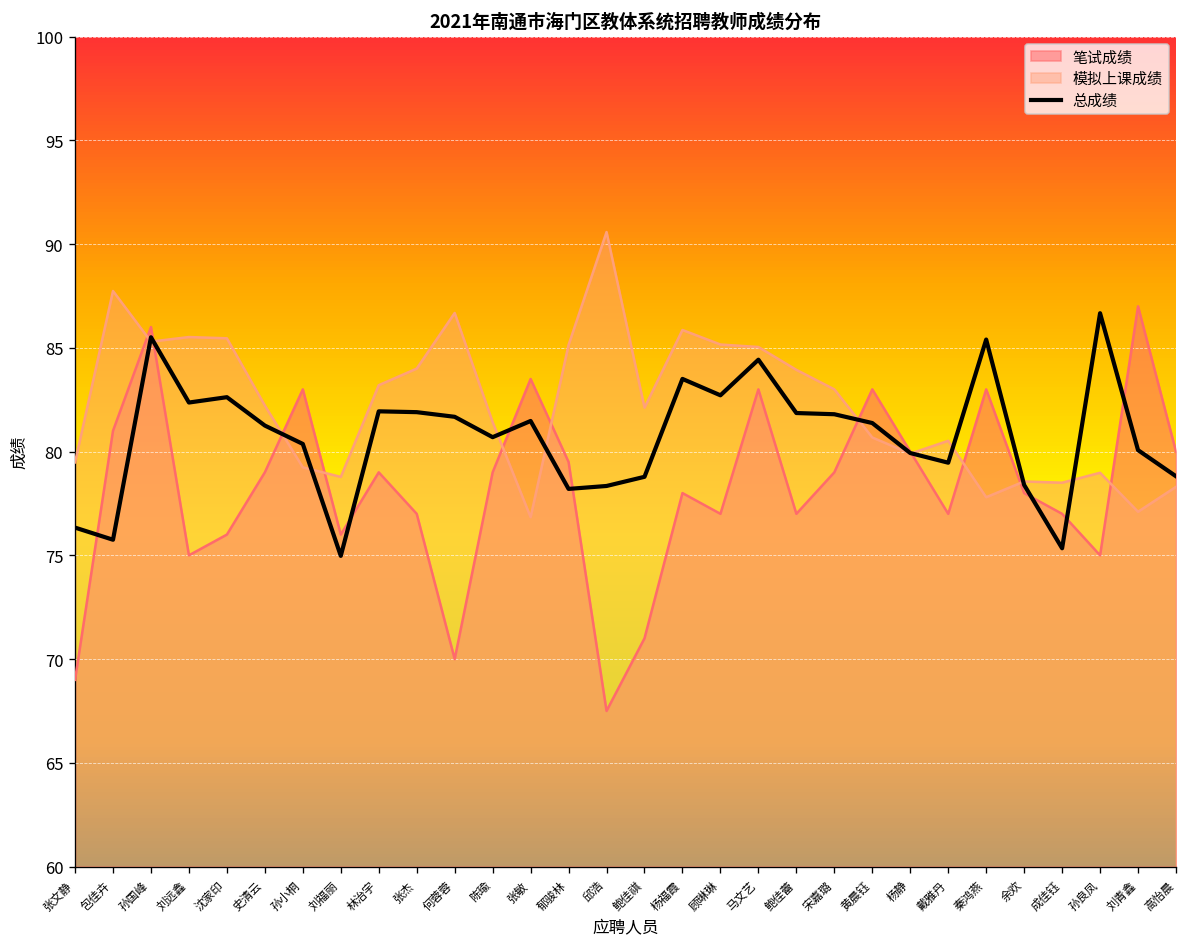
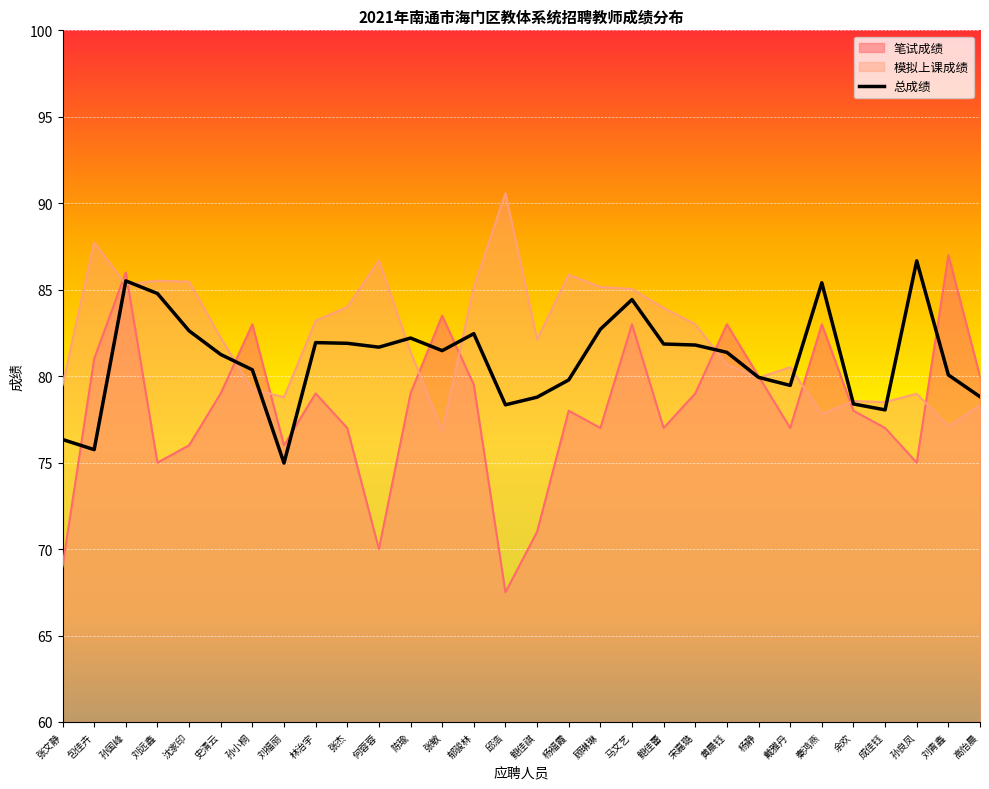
总成绩, 刘远鑫: 82.4 -> 84.8
总成绩, 陈瑜: 80.7 -> 82.2
总成绩, 郁骏林: 78.2 -> 82.5
总成绩, 杨福霞: 83.5 -> 79.8
总成绩, 成佳钰: 75.3 -> 78.1
